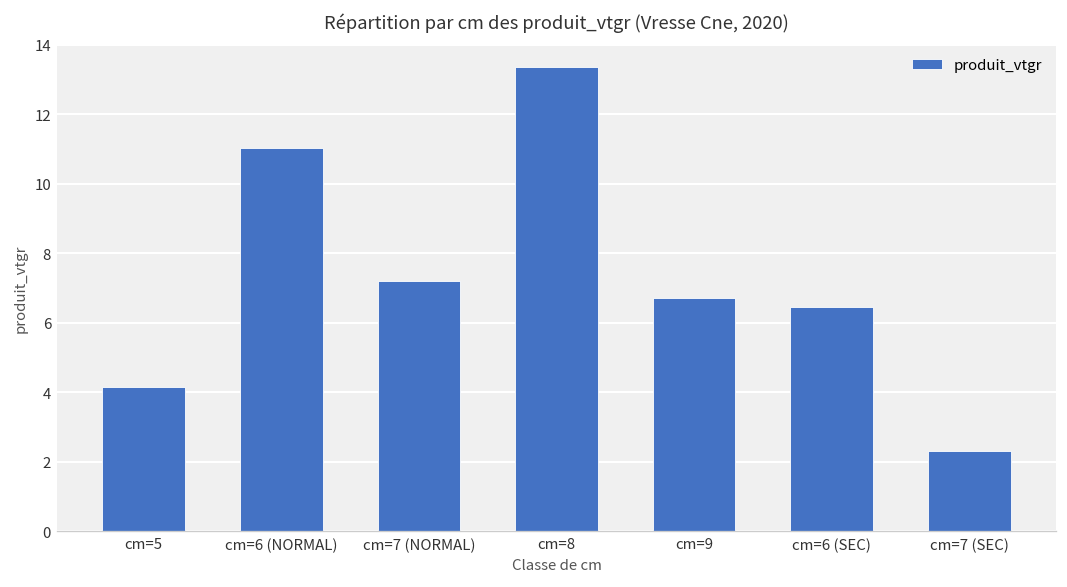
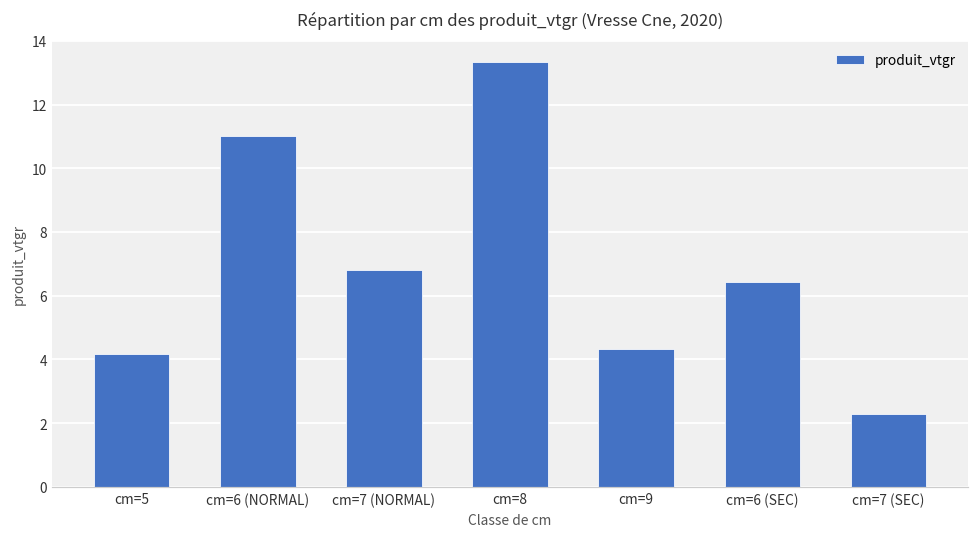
cm=7 (NORMAL): 7.2 -> 6.8
cm=9: 6.7 -> 4.3
